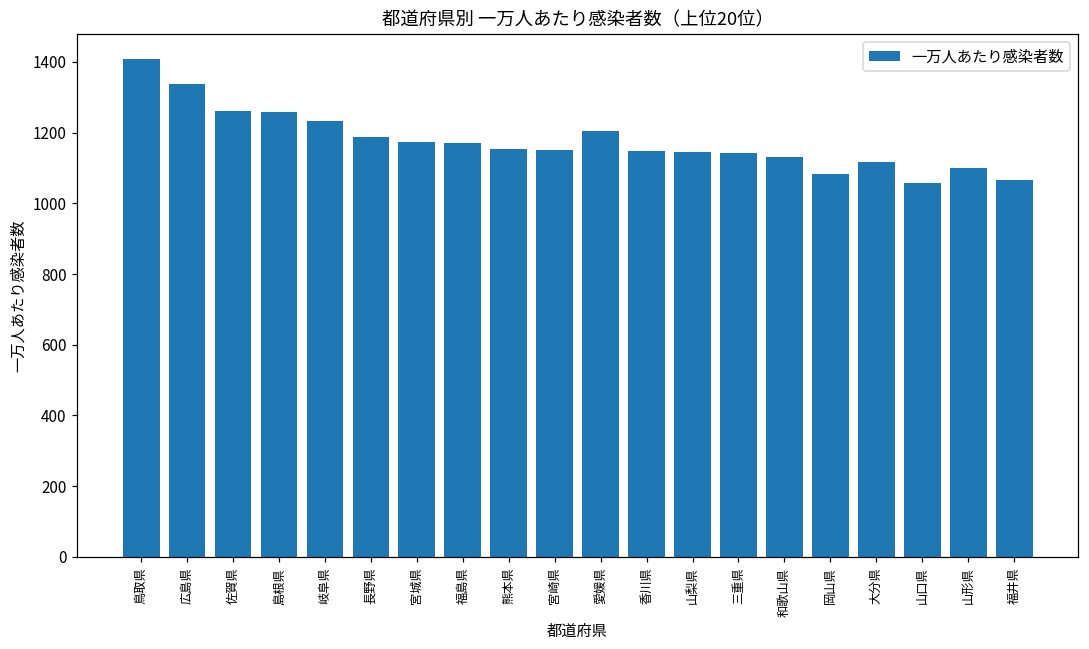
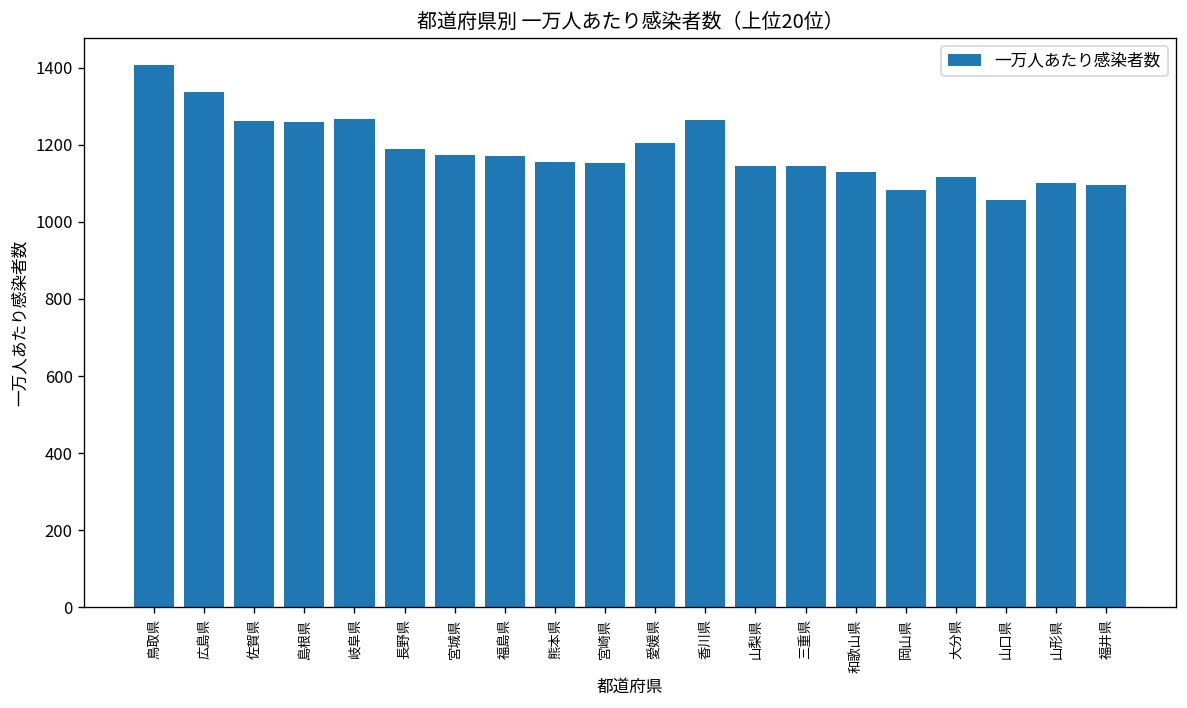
岐阜県: 1230 -> 1270
香川県: 1150 -> 1260
福井県: 1060 -> 1100
